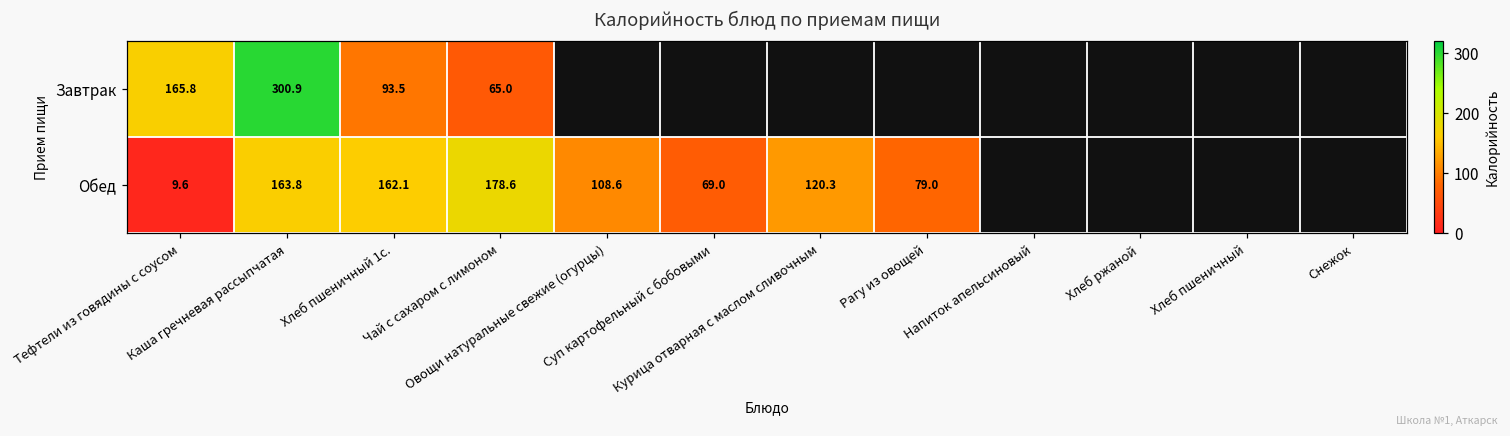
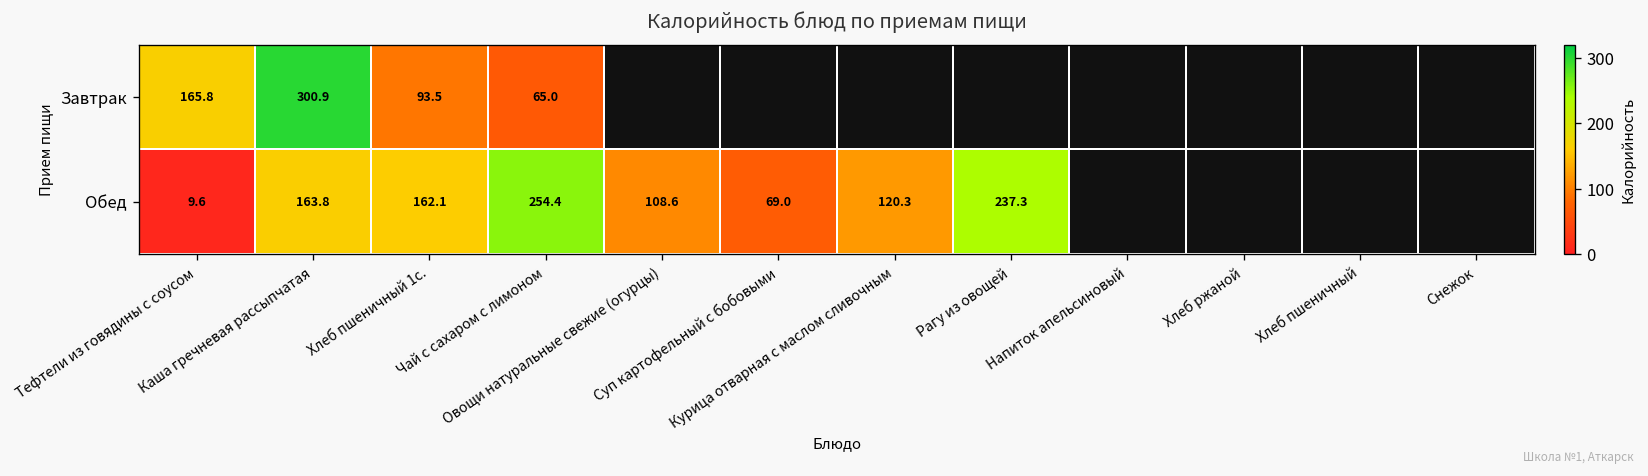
Обед, Чай с сахаром с лимоном: 178.6 -> 254.4
Обед, Рагу из овощей: 79.0 -> 237.3
